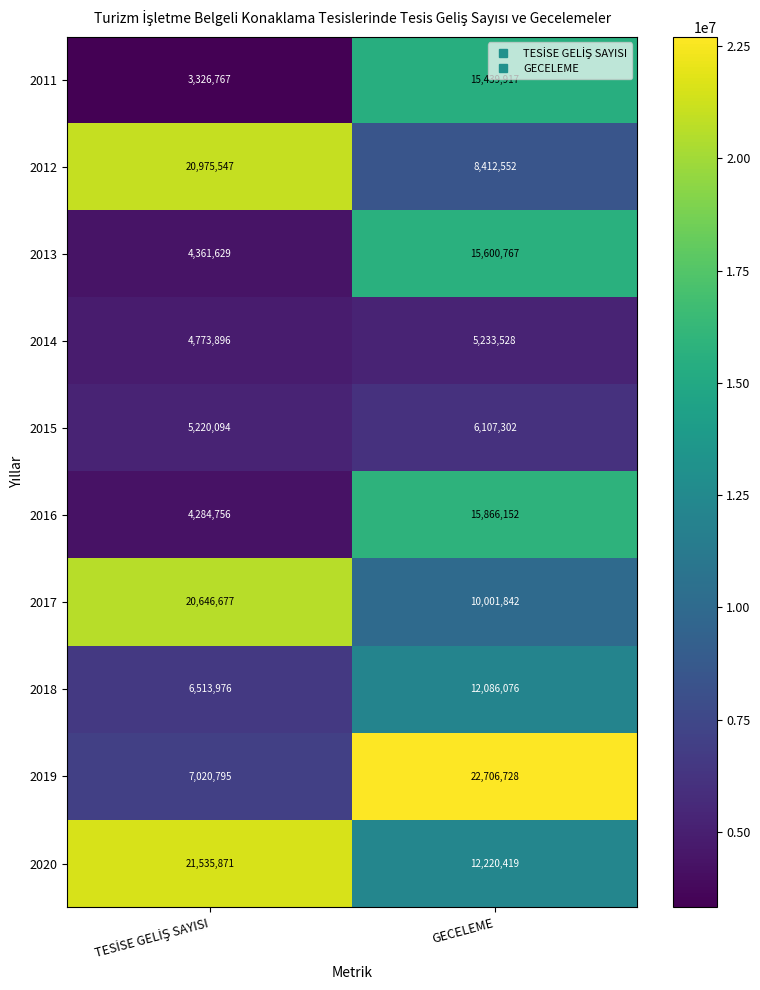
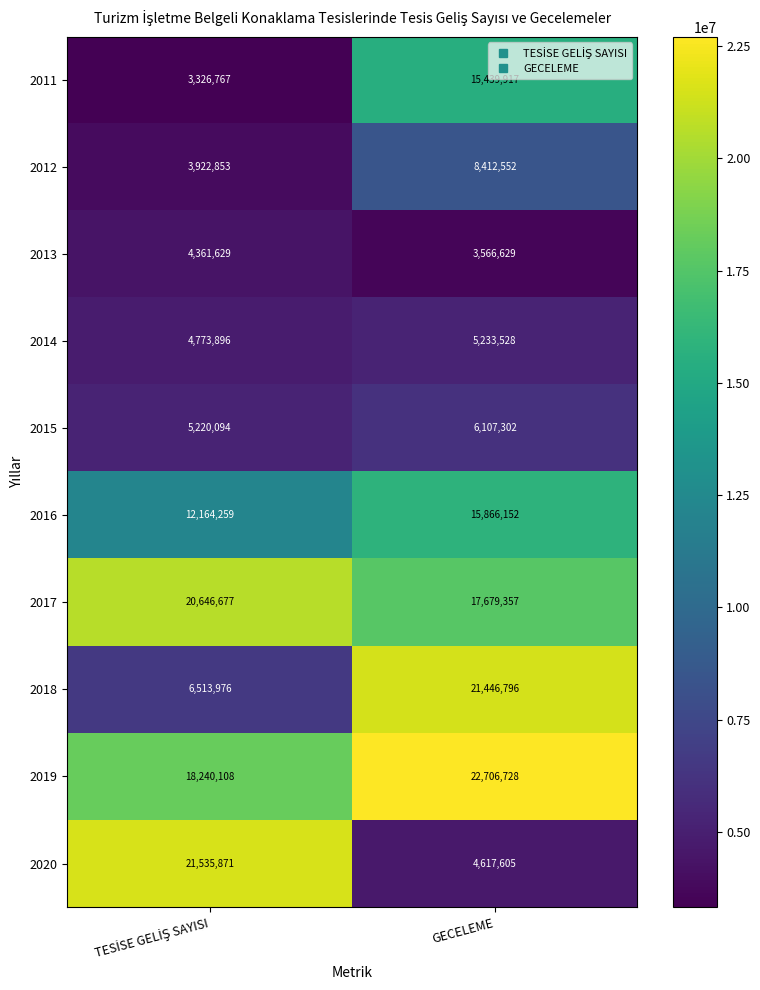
2012, TESİSE GELİŞ SAYISI: 20,975,547 -> 3,922,853
2013, GECELEME: 15,600,767 -> 3,566,629
2016, TESİSE GELİŞ SAYISI: 4,284,756 -> 12,164,259
2017, GECELEME: 10,001,842 -> 17,679,357
2018, GECELEME: 12,086,076 -> 21,446,796
2019, TESİSE GELİŞ SAYISI: 7,020,795 -> 18,240,108
2020, GECELEME: 12,220,419 -> 4,617,605
